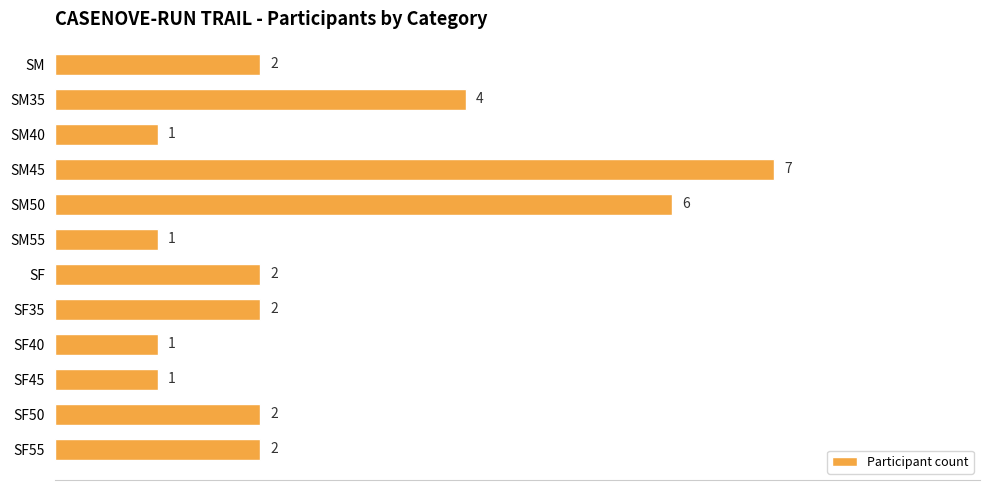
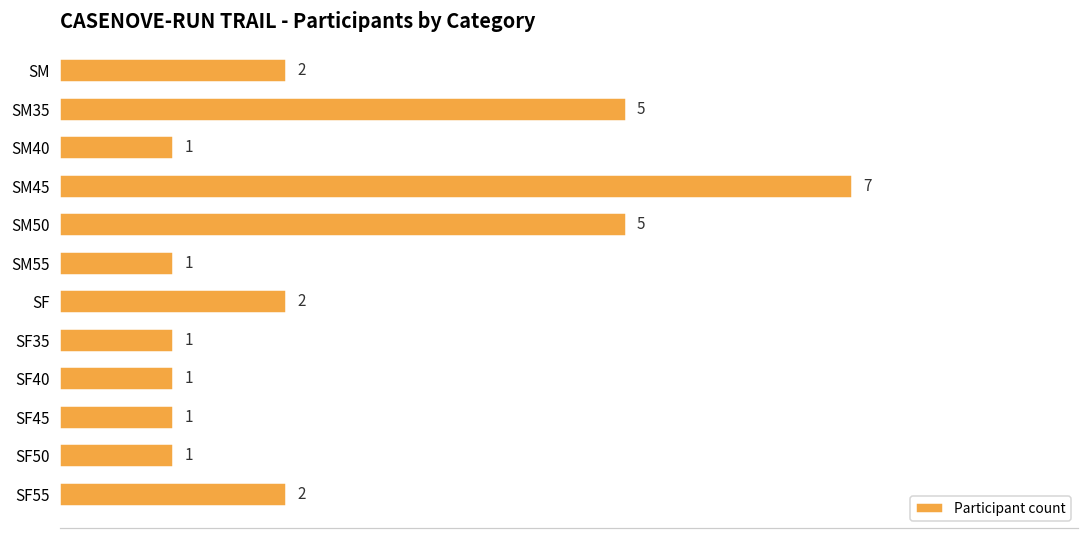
SM35: 4 -> 5
SM50: 6 -> 5
SF35: 2 -> 1
SF50: 2 -> 1
